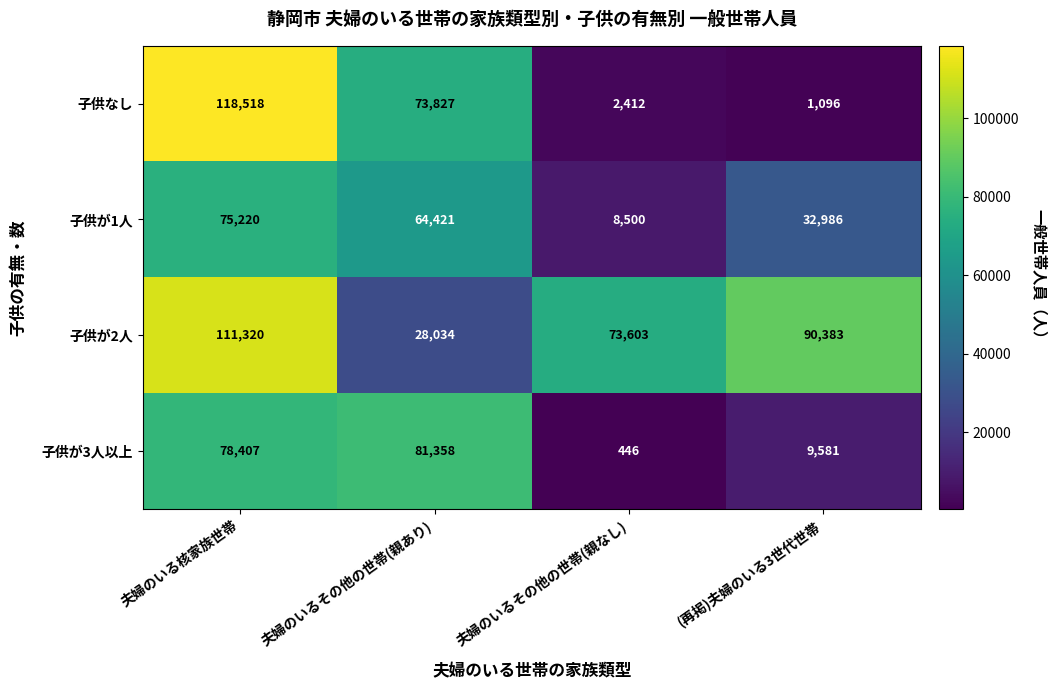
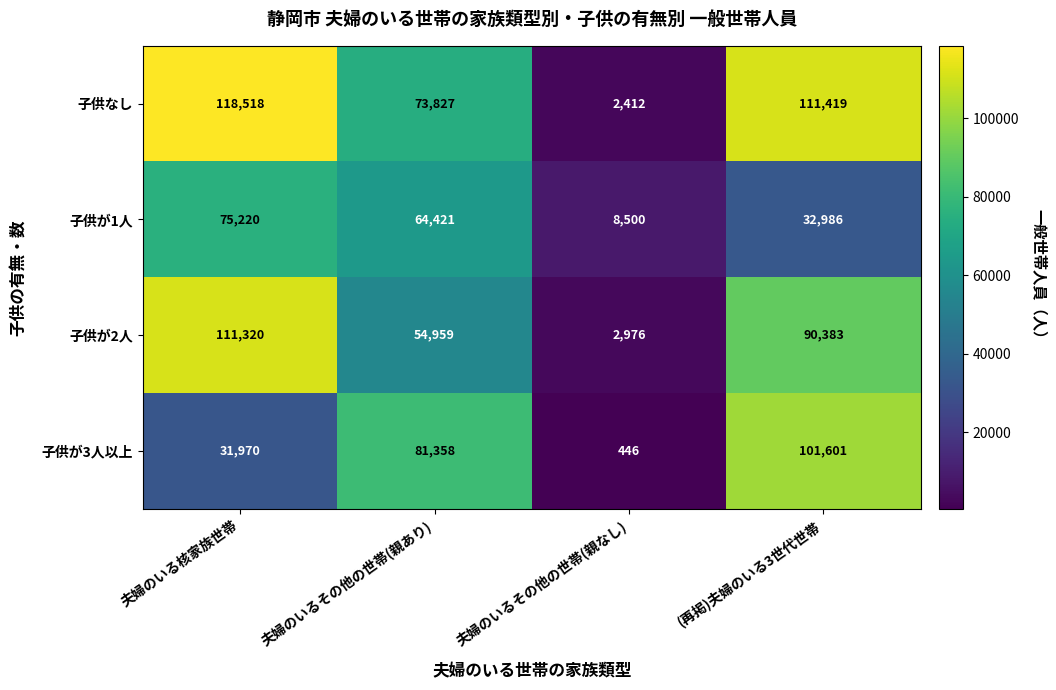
子供なし, (再掲)夫婦のいる3世代世帯: 1,096 -> 111,419
子供が2人, 夫婦のいるその他の世帯(親あり): 28,034 -> 54,959
子供が2人, 夫婦のいるその他の世帯(親なし): 73,603 -> 2,976
子供が3人以上, 夫婦のいる核家族世帯: 78,407 -> 31,970
子供が3人以上, (再掲)夫婦のいる3世代世帯: 9,581 -> 101,601
